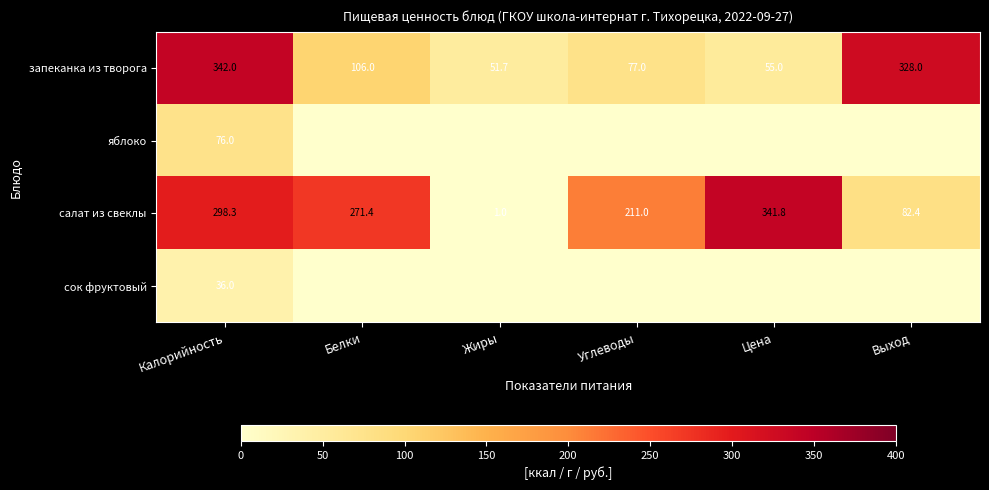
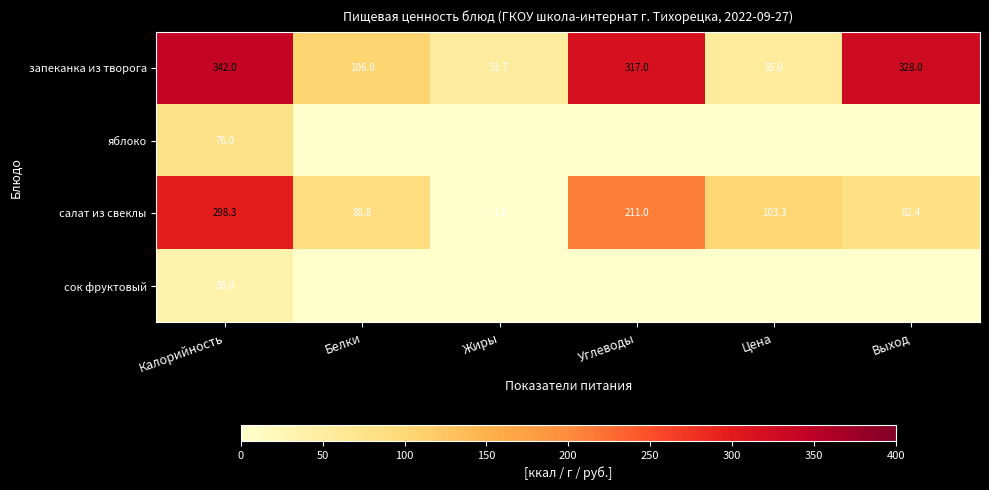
запеканка из творога, Углеводы: 77.0 -> 317.0
салат из свеклы, Белки: 271.4 -> 88.8
салат из свеклы, Цена: 341.8 -> 103.3
